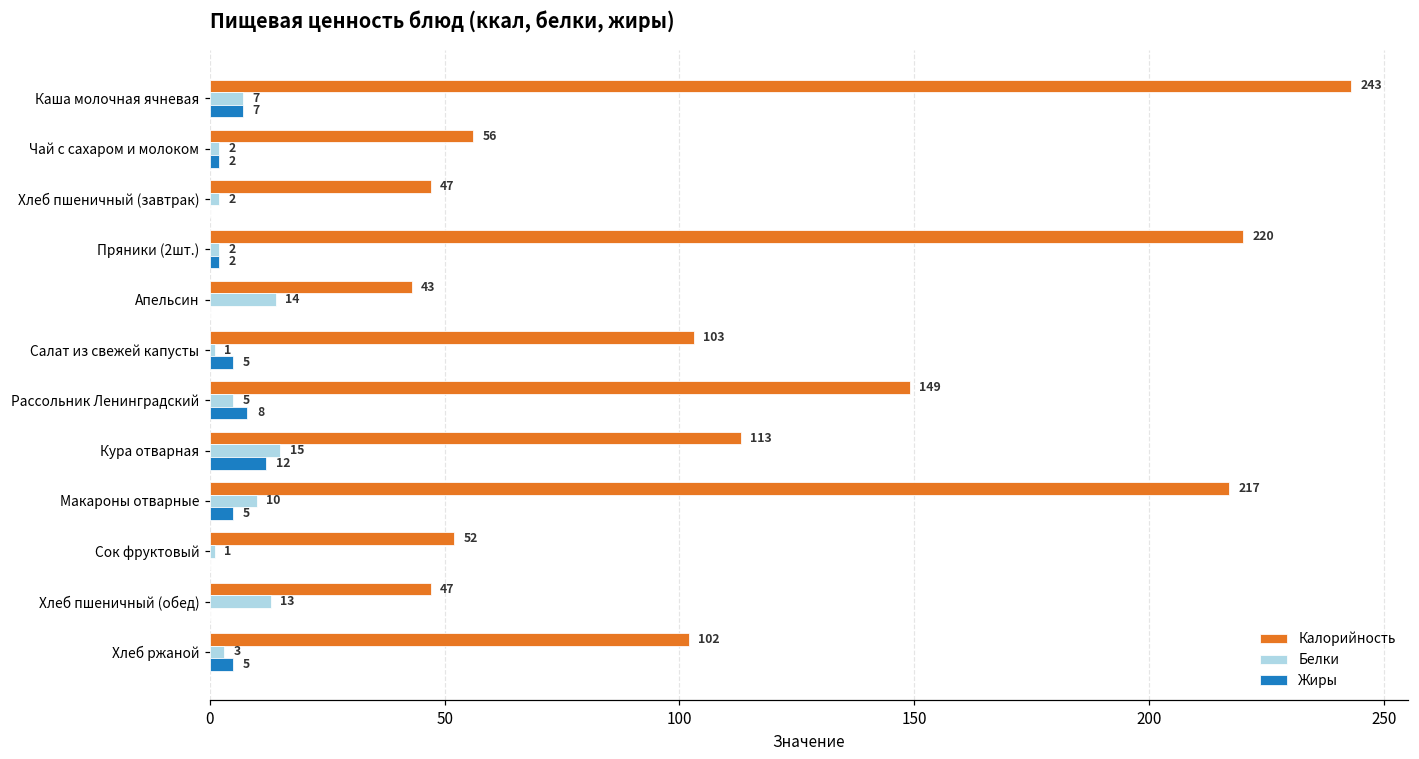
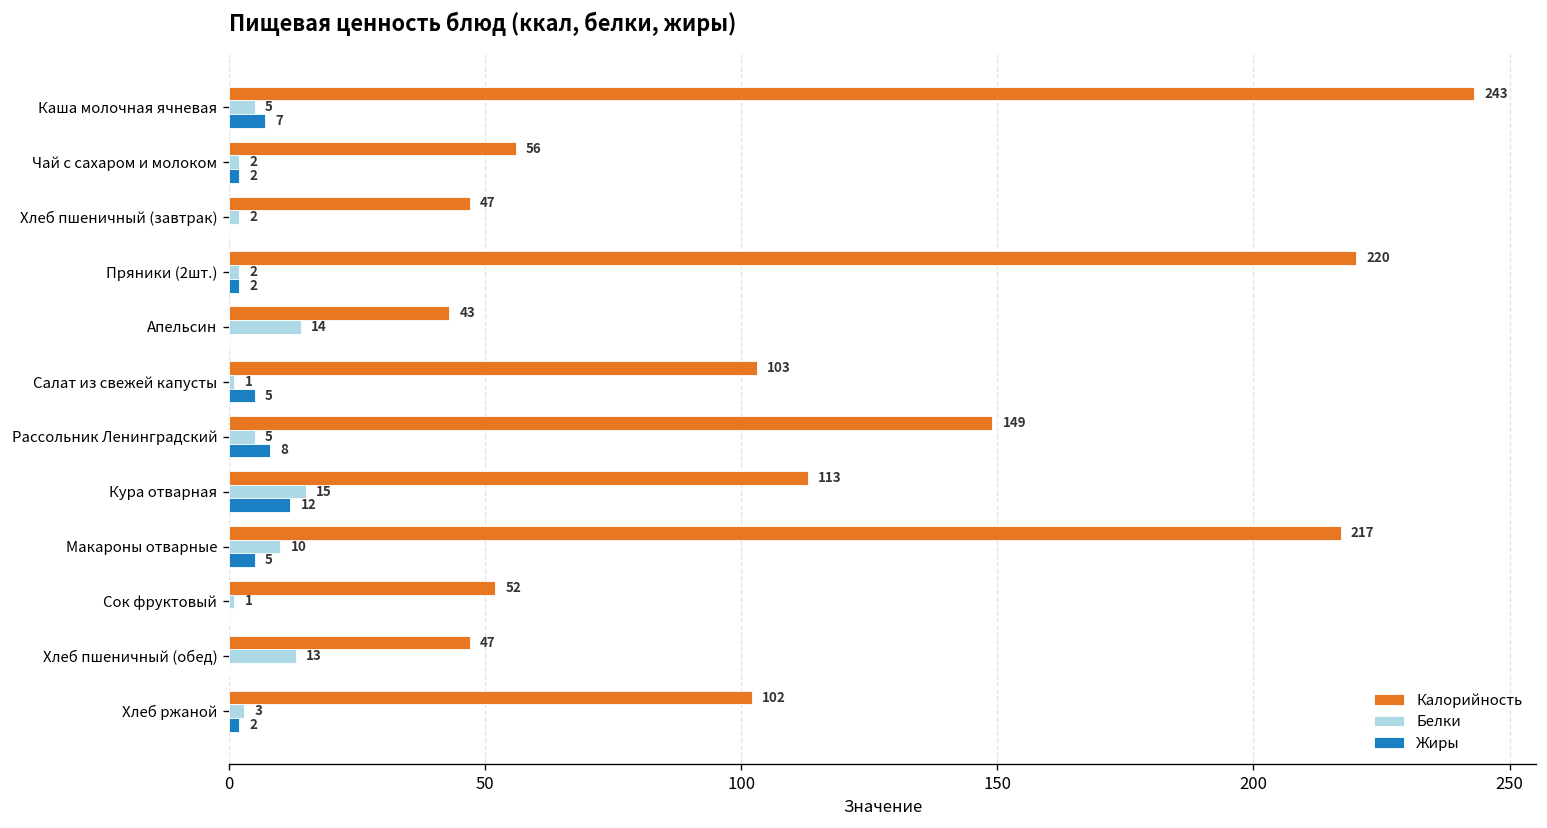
Белки, Каша молочная ячневая: 7 -> 5
Жиры, Хлеб ржаной: 5 -> 2
